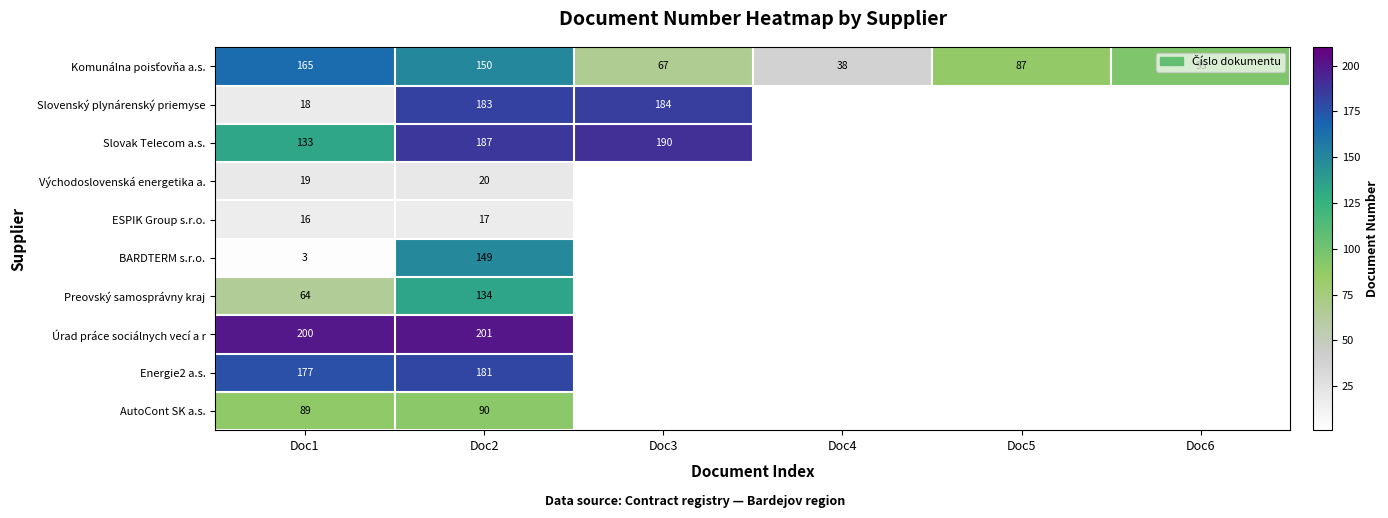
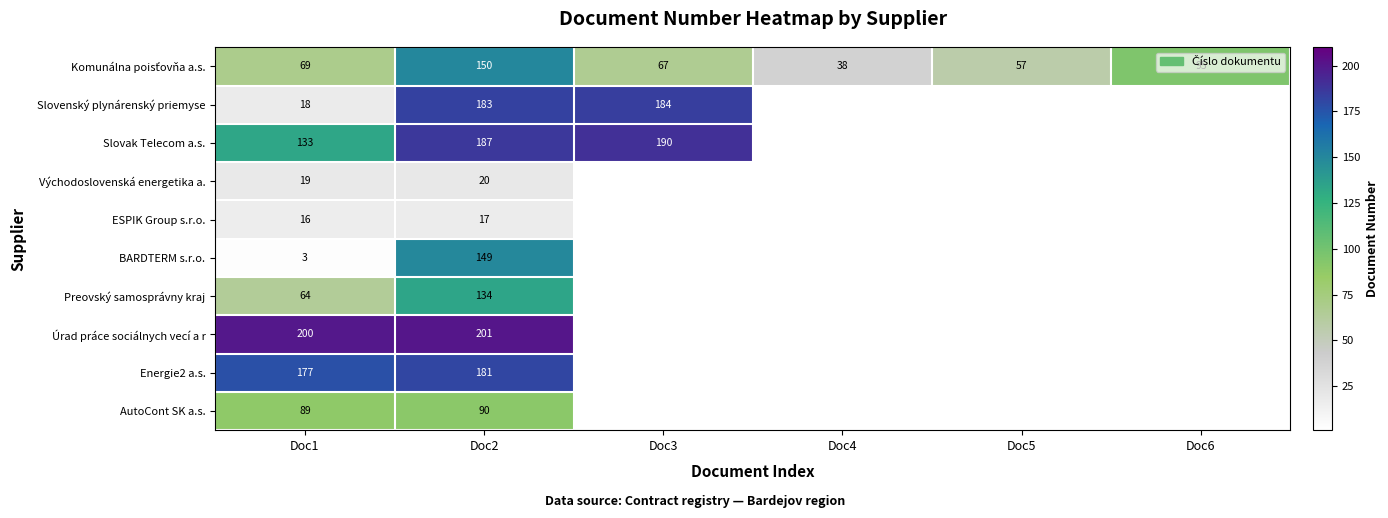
Komunálna poisťovňa a.s., Doc1: 165 -> 69
Komunálna poisťovňa a.s., Doc5: 87 -> 57
